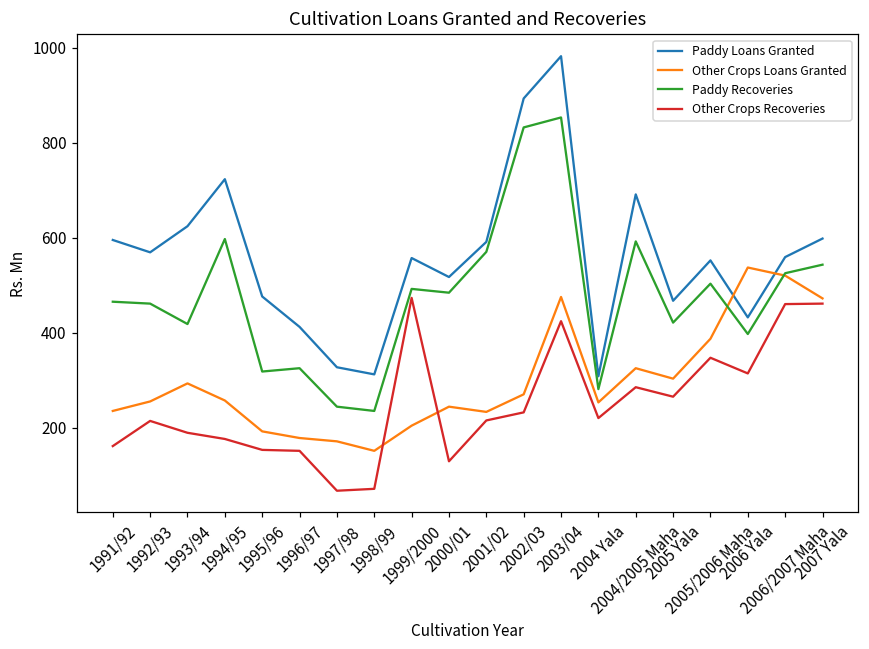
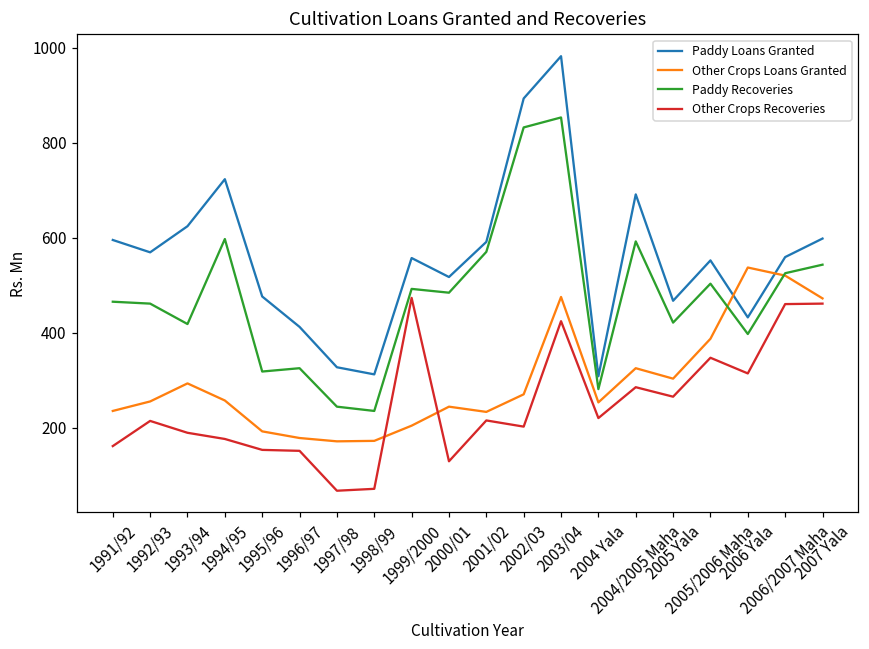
Other Crops Loans Granted, 1998/99: 150 -> 170
Other Crops Recoveries, 2002/03: 230 -> 200
